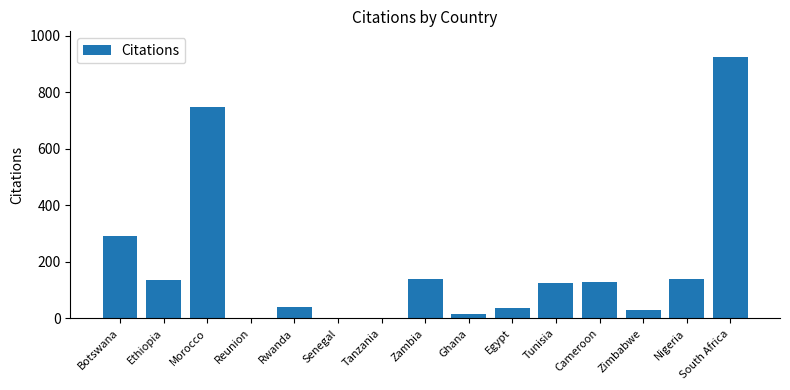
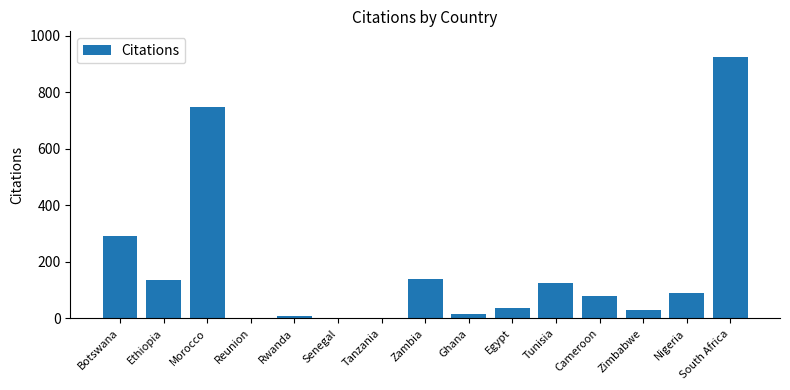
Rwanda: 40 -> 10
Cameroon: 130 -> 80
Nigeria: 140 -> 90
